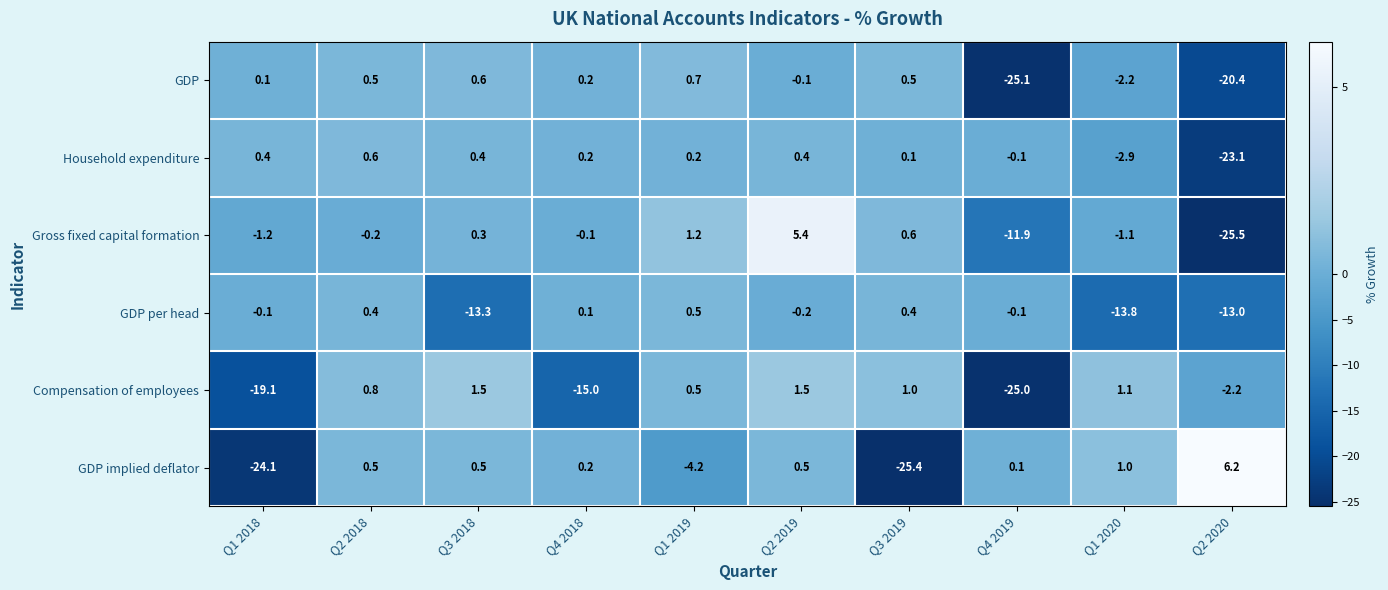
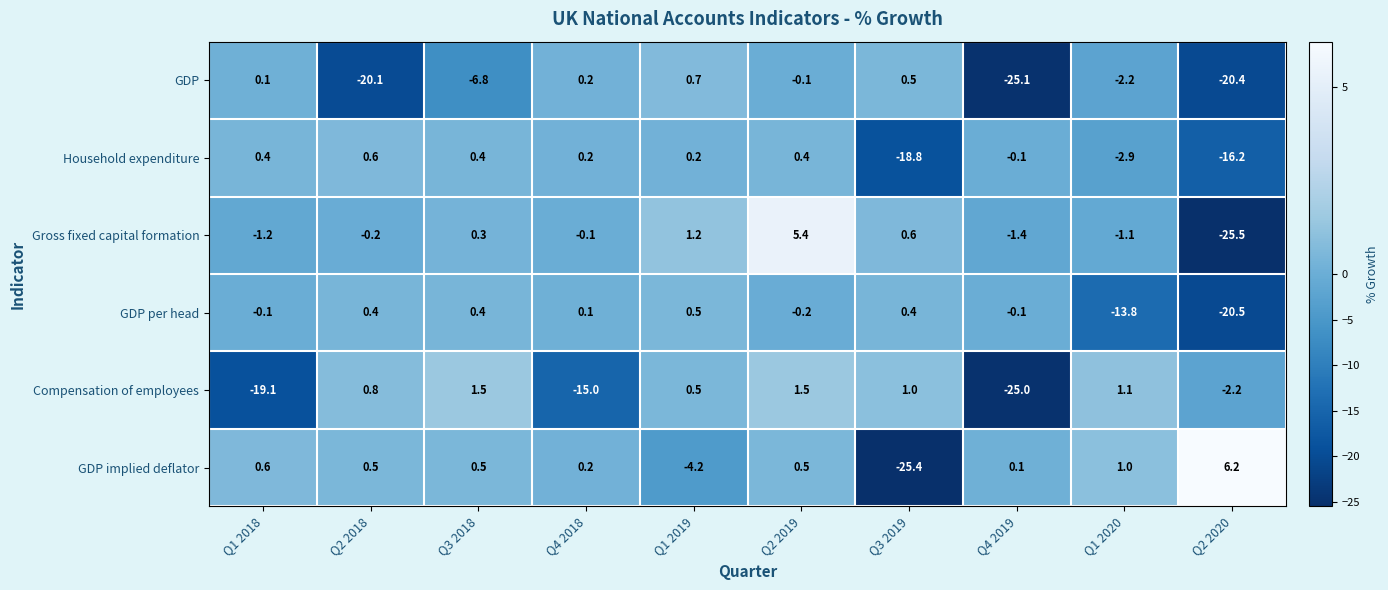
GDP, Q2 2018: 0.5 -> -20.1
GDP, Q3 2018: 0.6 -> -6.8
Household expenditure, Q3 2019: 0.1 -> -18.8
Household expenditure, Q2 2020: -23.1 -> -16.2
Gross fixed capital formation, Q4 2019: -11.9 -> -1.4
GDP per head, Q3 2018: -13.3 -> 0.4
GDP per head, Q2 2020: -13.0 -> -20.5
GDP implied deflator, Q1 2018: -24.1 -> 0.6
